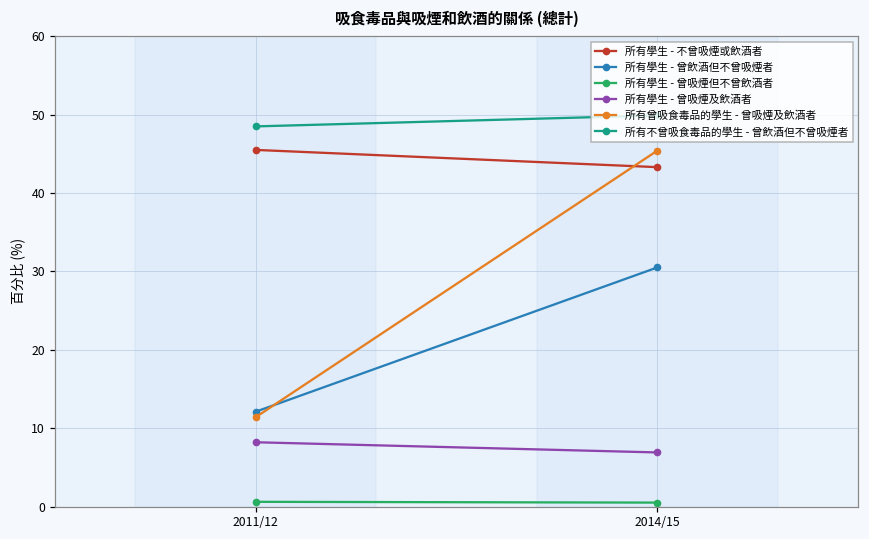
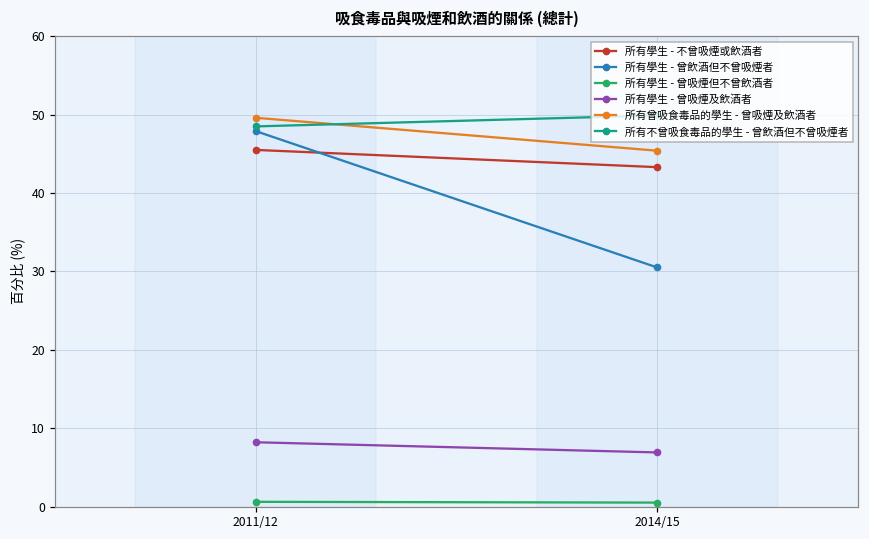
所有學生 - 曾飲酒但不曾吸煙者, 2011/12: 12 -> 48
所有曾吸食毒品的學生 - 曾吸煙及飲酒者, 2011/12: 11 -> 50
